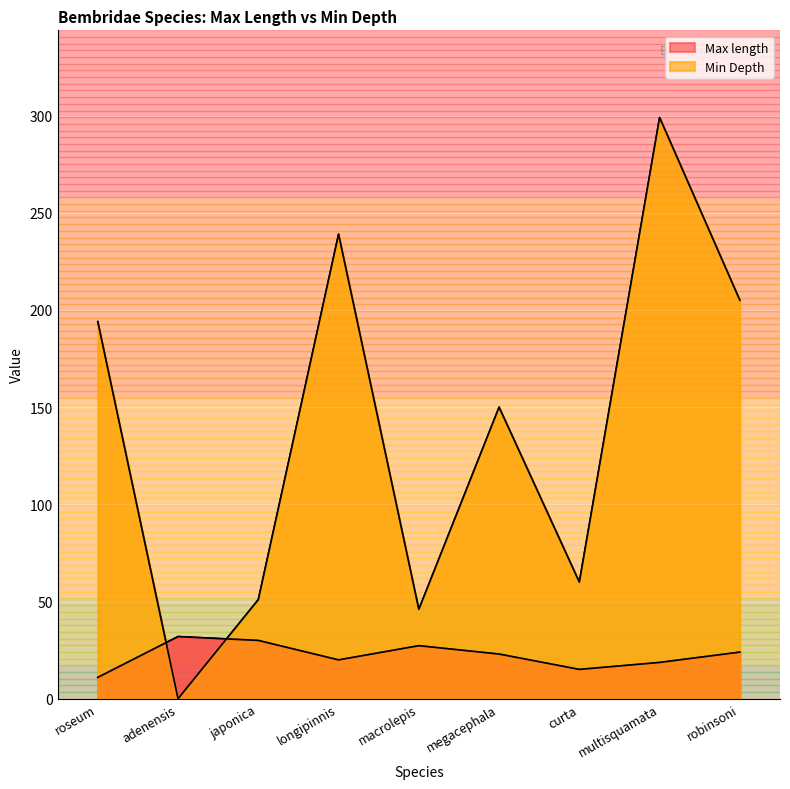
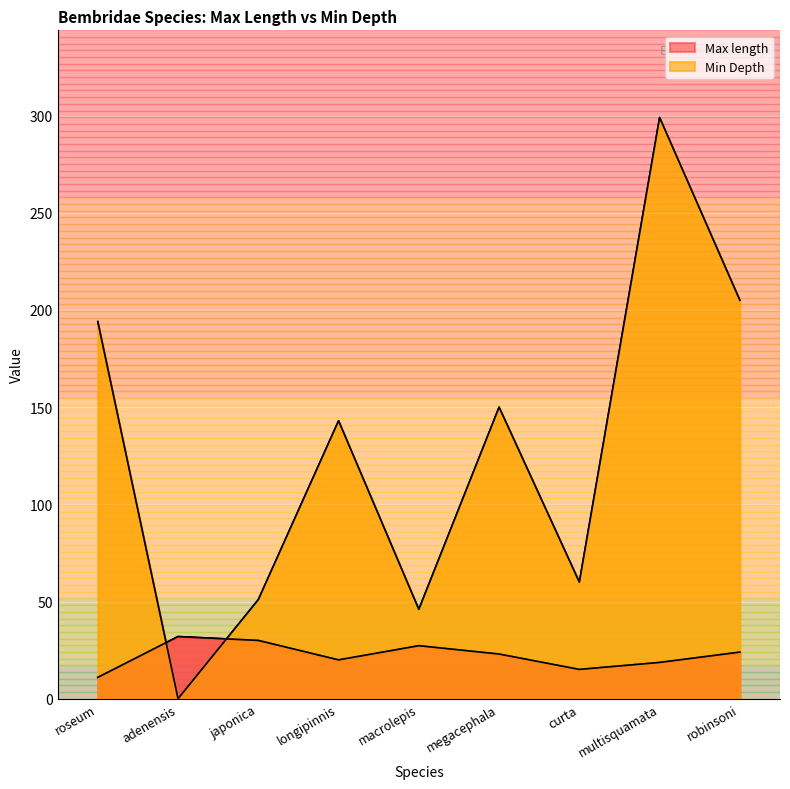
Min Depth, longipinnis: 239 -> 143
